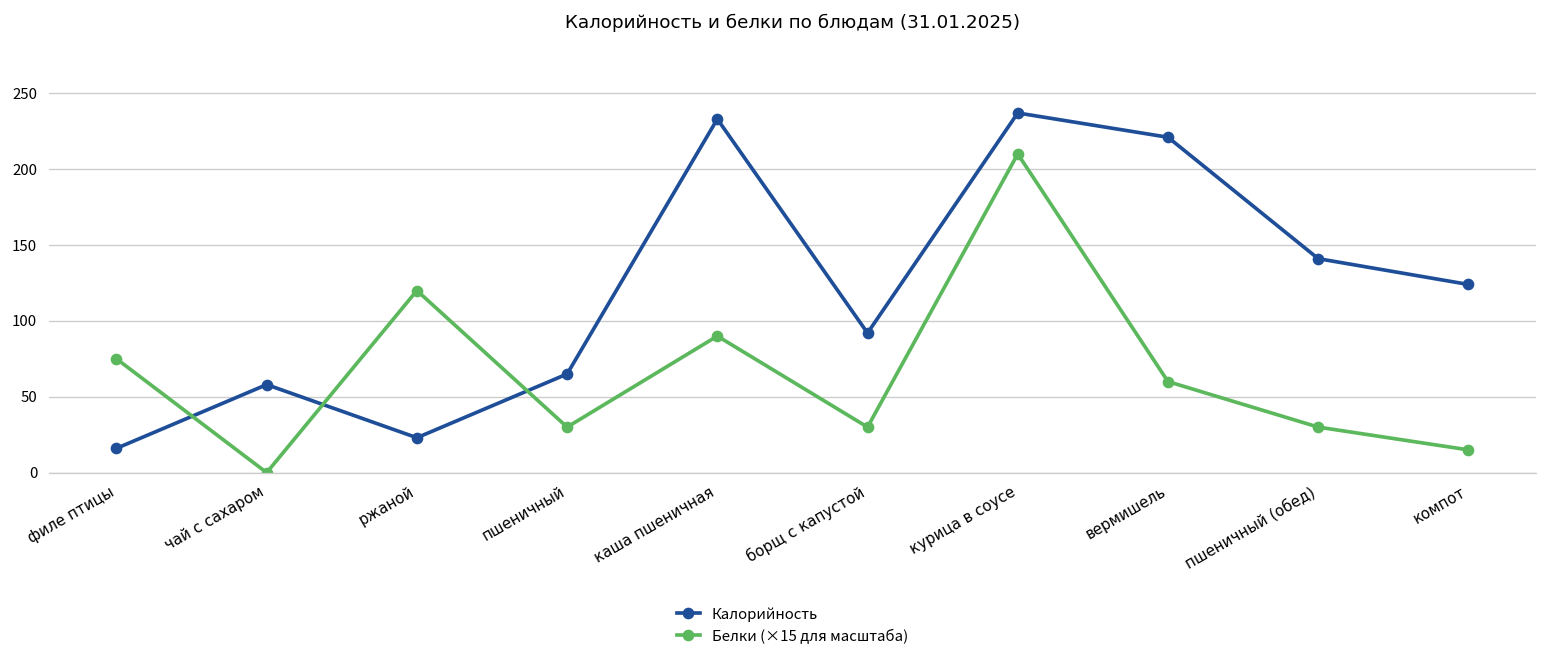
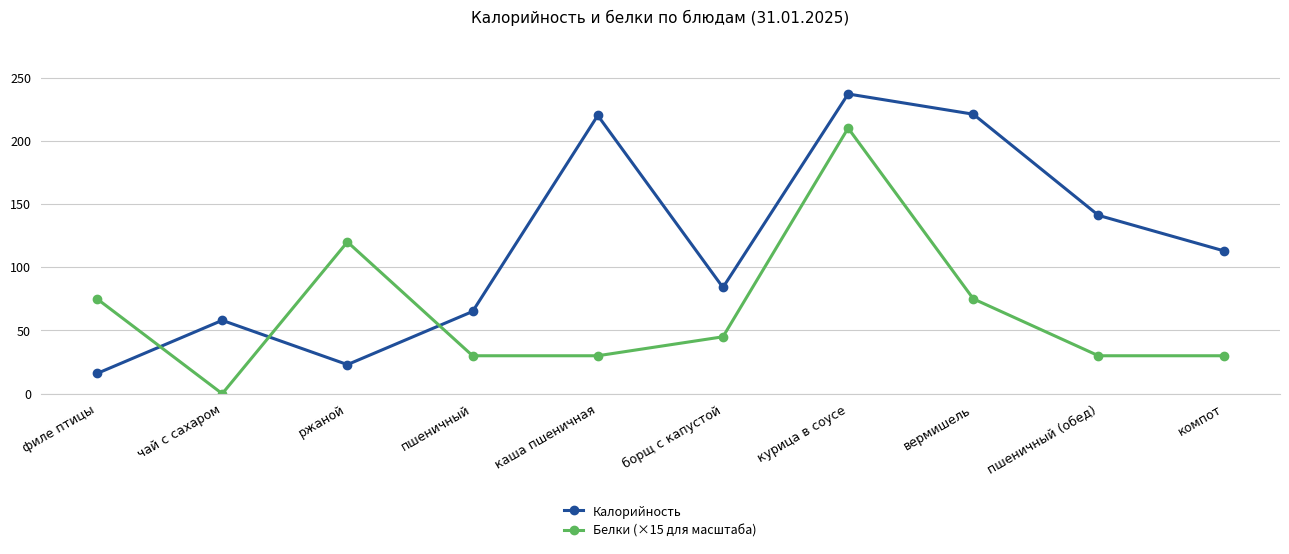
Калорийность, каша пшеничная: 233 -> 220
Белки (×15 для масштаба), каша пшеничная: 90 -> 30
Калорийность, борщ с капустой: 92 -> 84
Белки (×15 для масштаба), борщ с капустой: 30 -> 45
Белки (×15 для масштаба), вермишель: 60 -> 75
Калорийность, компот: 124 -> 113
Белки (×15 для масштаба), компот: 15 -> 30
